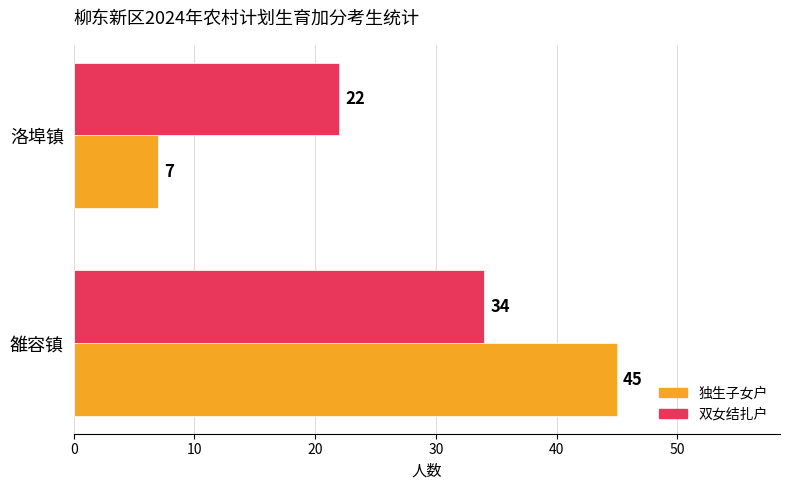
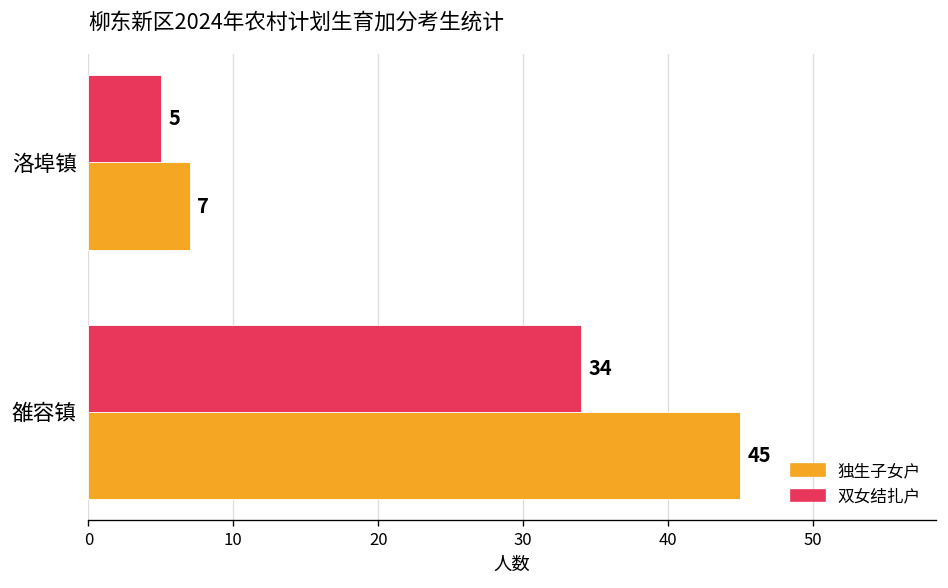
双女结扎户, 洛埠镇: 22 -> 5
